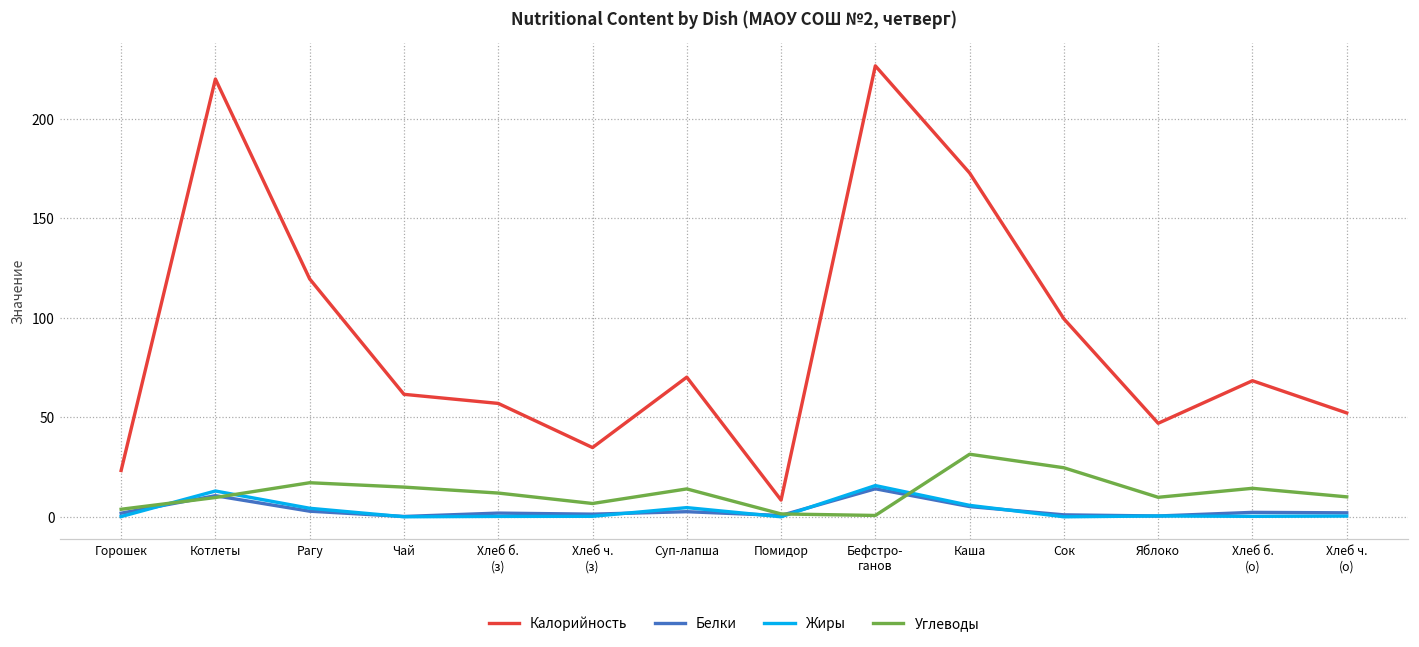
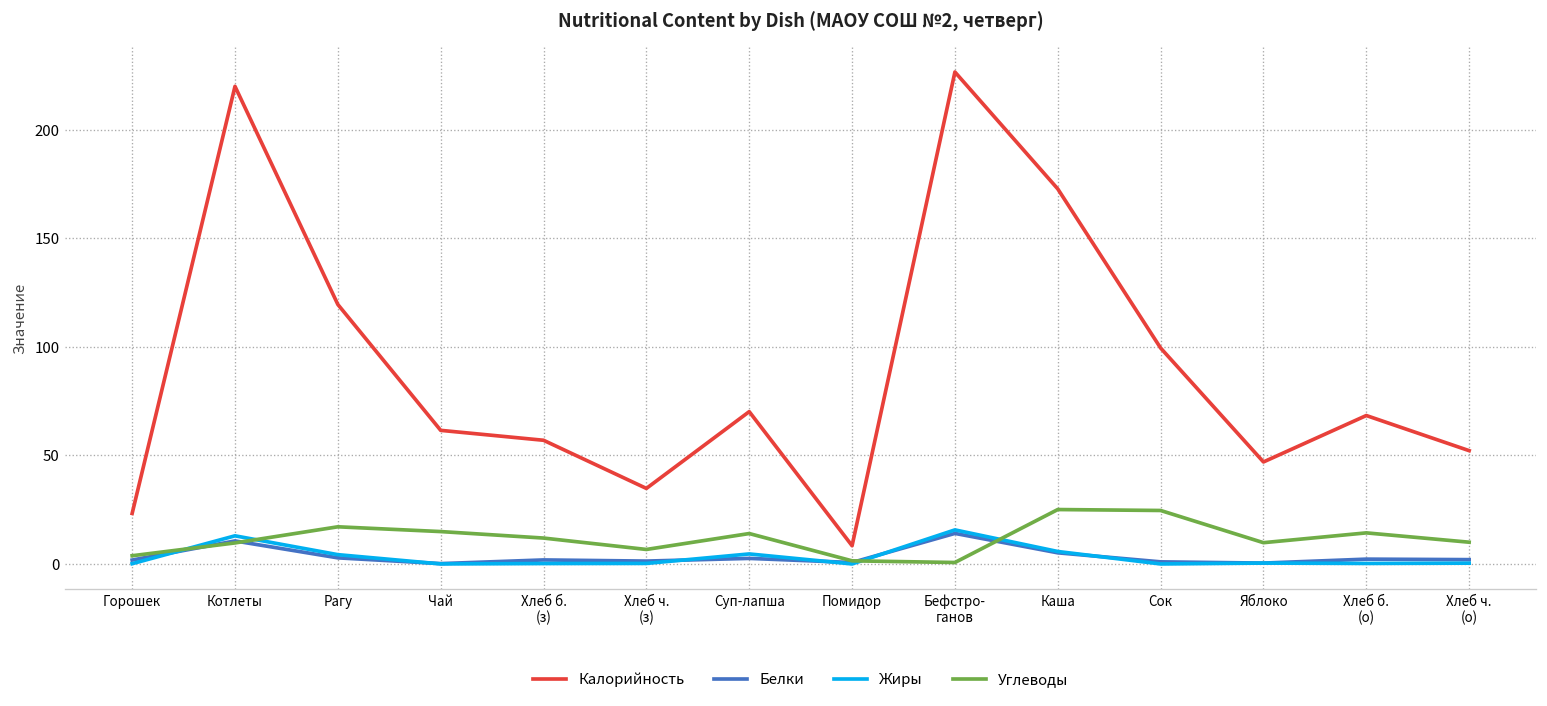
Углеводы, Каша: 31 -> 25
